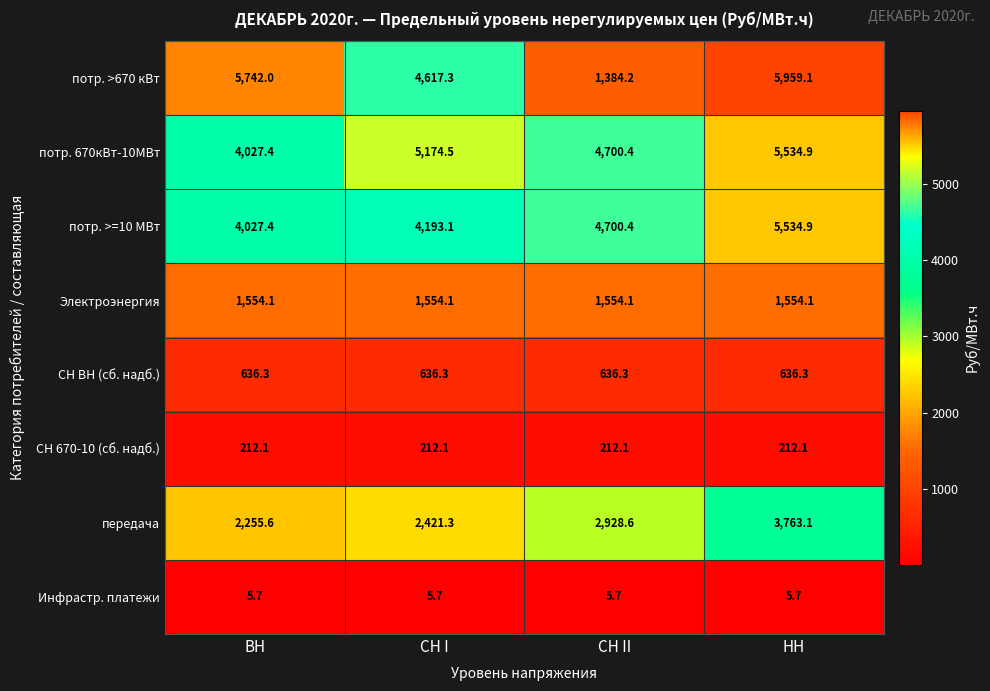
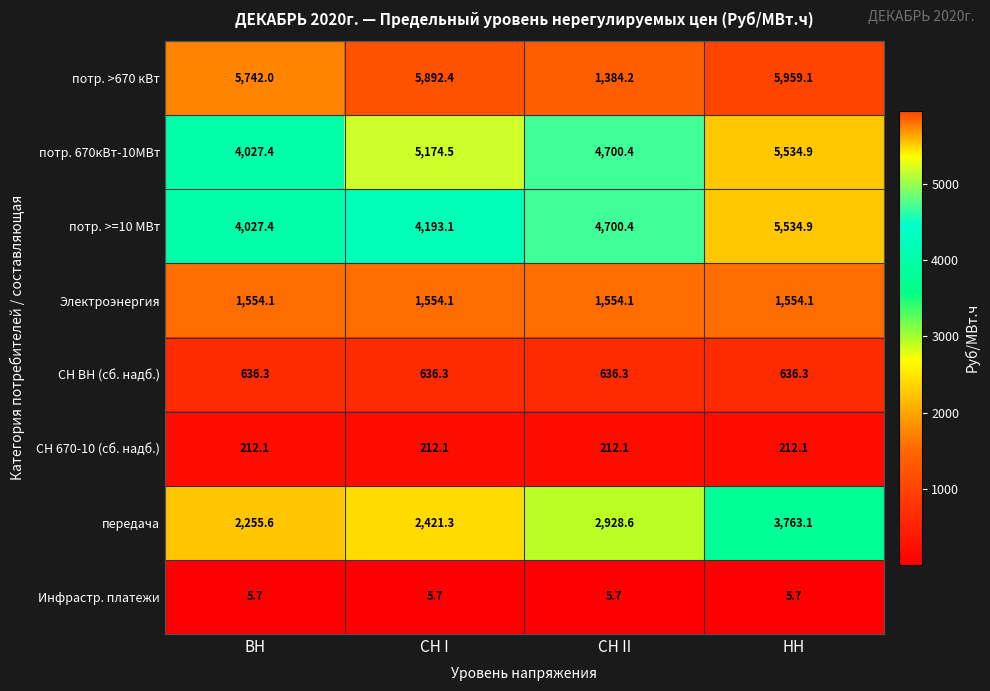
потр. >670 кВт, СН I: 4,617.3 -> 5,892.4
